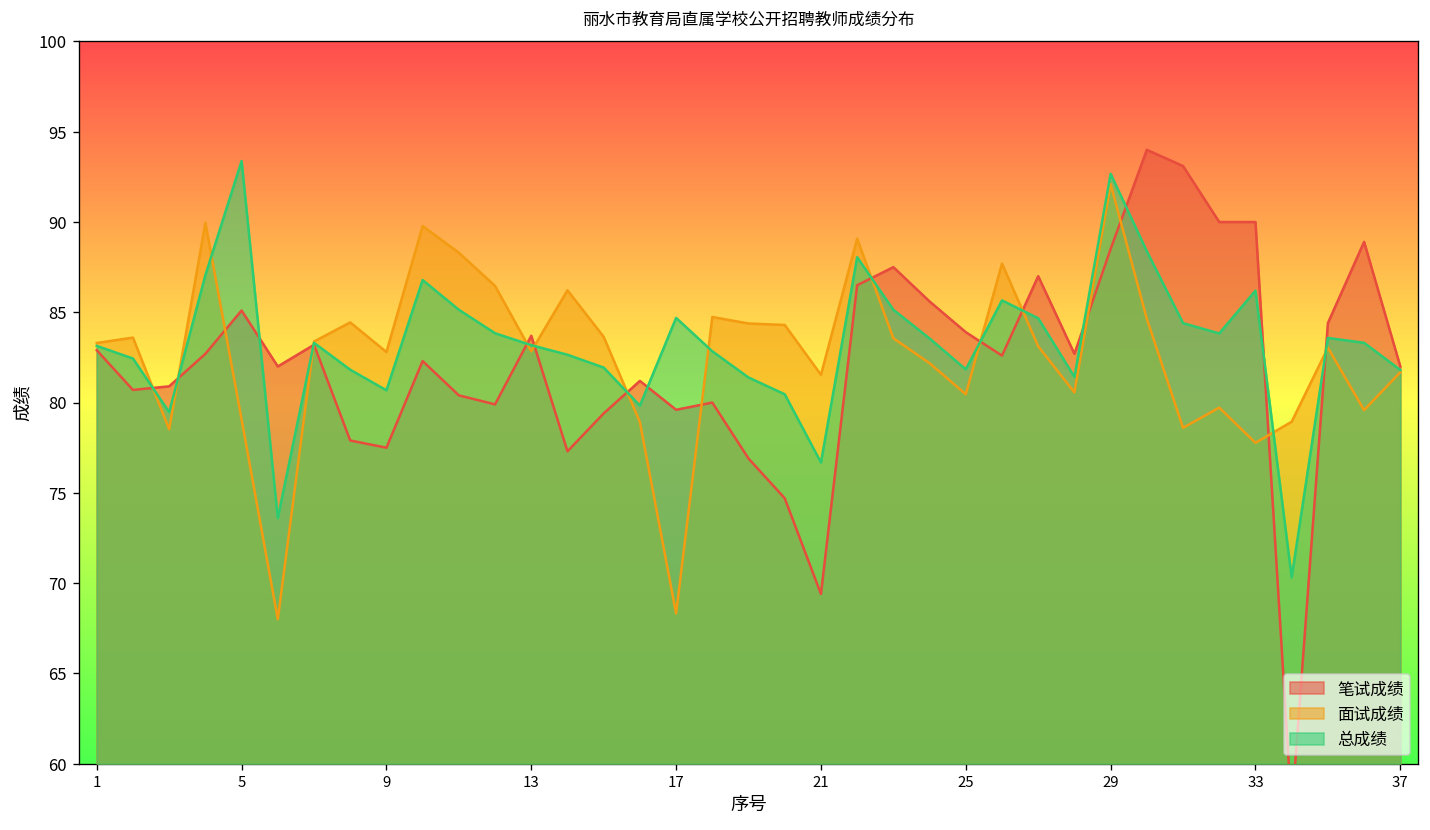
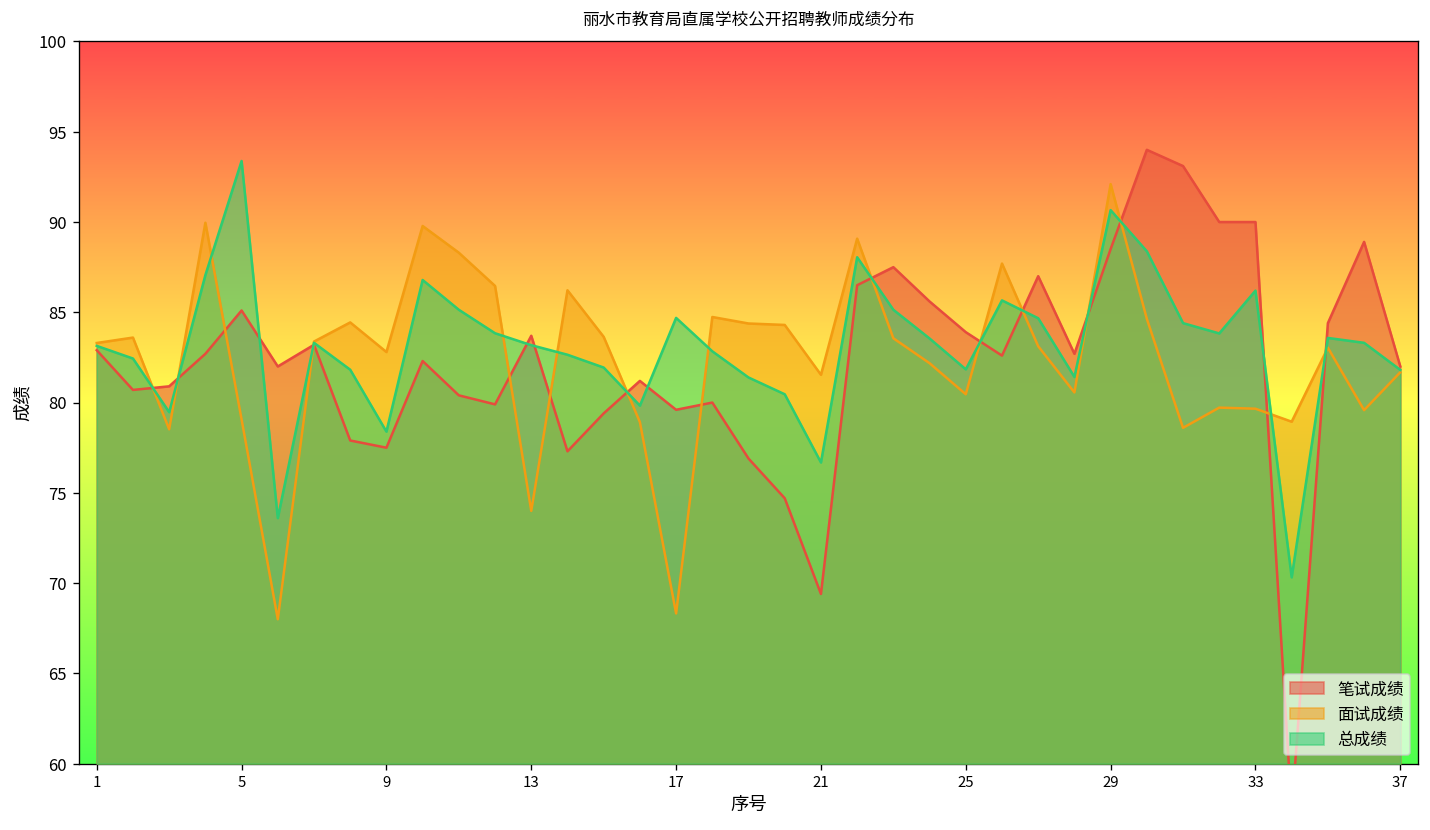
总成绩, 9: 80.7 -> 78.4
面试成绩, 13: 82.8 -> 74.0
总成绩, 29: 92.7 -> 90.7
面试成绩, 33: 77.8 -> 79.7
